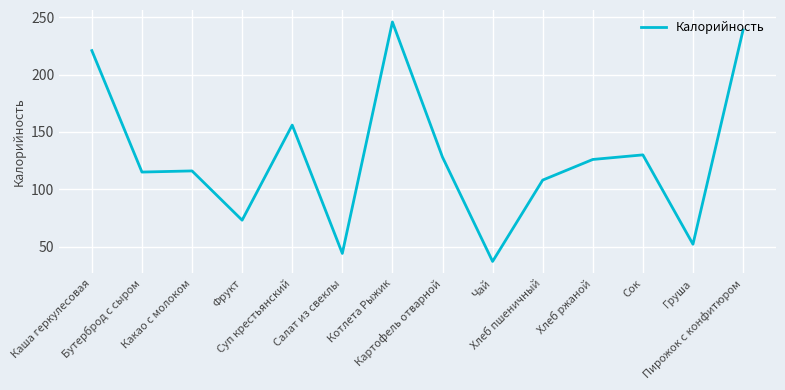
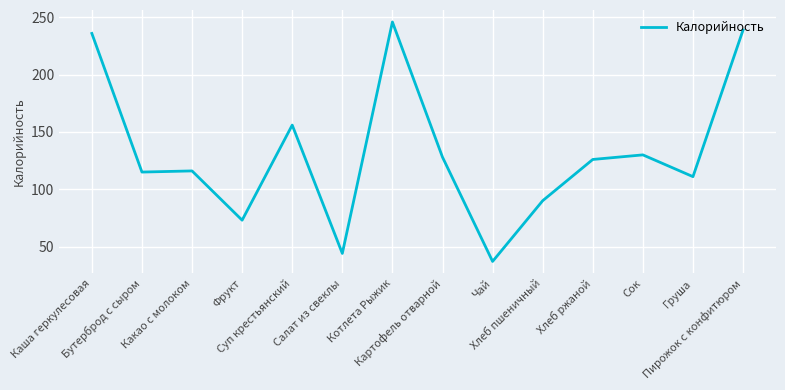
Каша геркулесовая: 221 -> 236
Хлеб пшеничный: 108 -> 90
Груша: 52 -> 111
